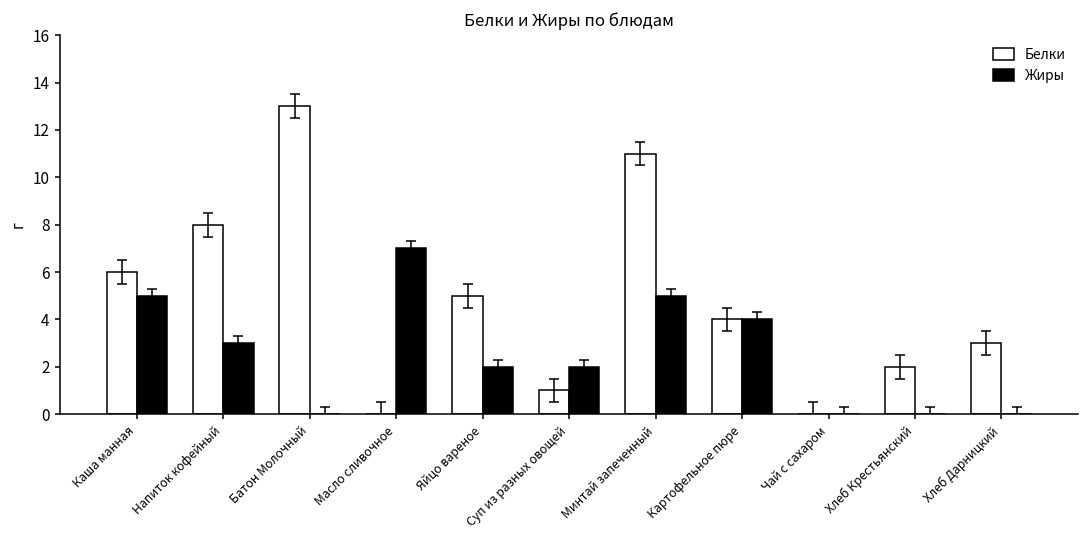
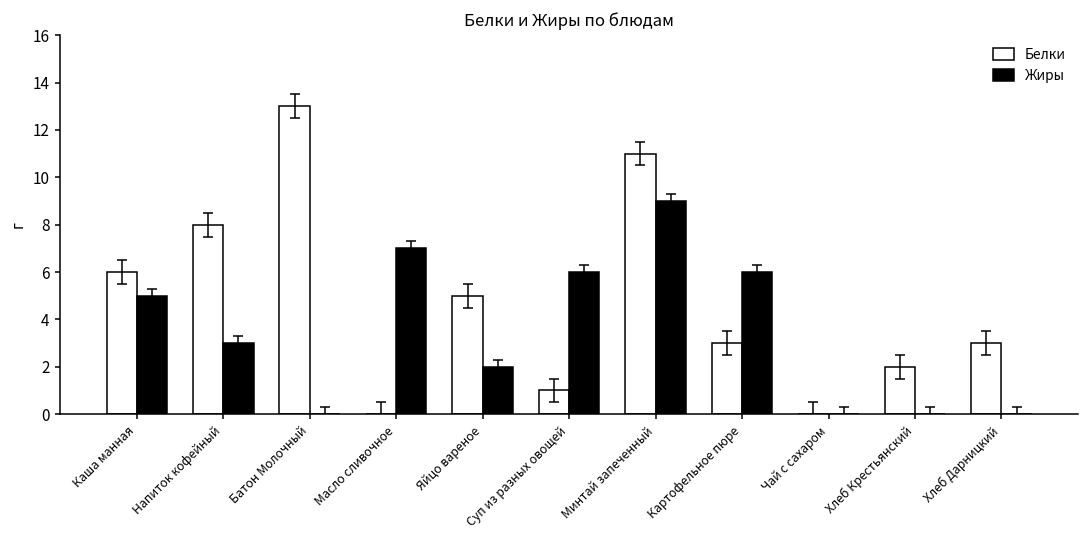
Жиры, Суп из разных овощей: 2 -> 6
Жиры, Минтай запеченный: 5 -> 9
Белки, Картофельное пюре: 4 -> 3
Жиры, Картофельное пюре: 4 -> 6
